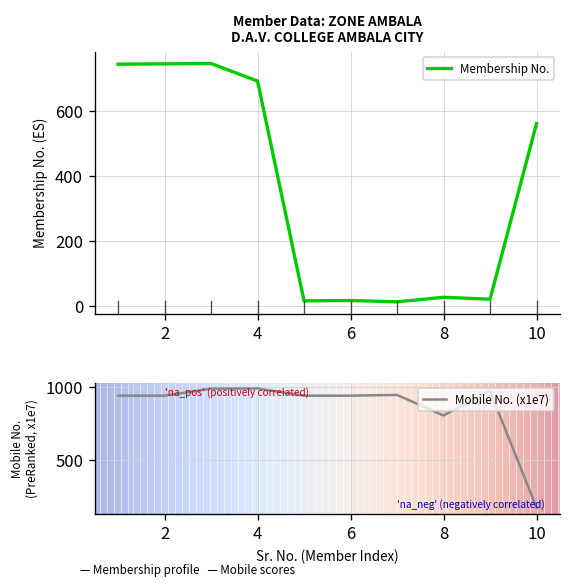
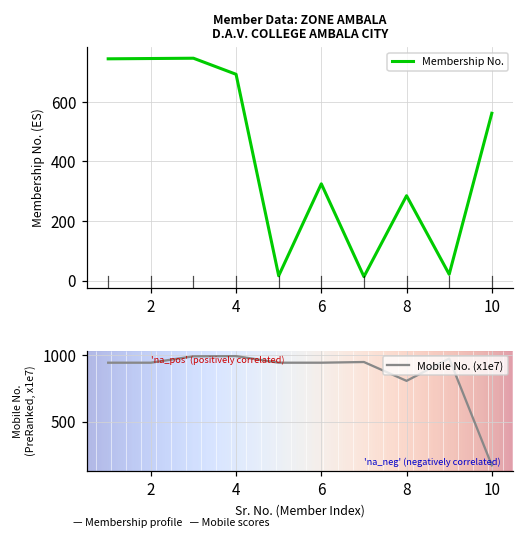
Member Data: ZONE AMBALA D.A.V. COLLEGE AMBALA CITY, 6: 20 -> 330
Member Data: ZONE AMBALA D.A.V. COLLEGE AMBALA CITY, 8: 30 -> 290
